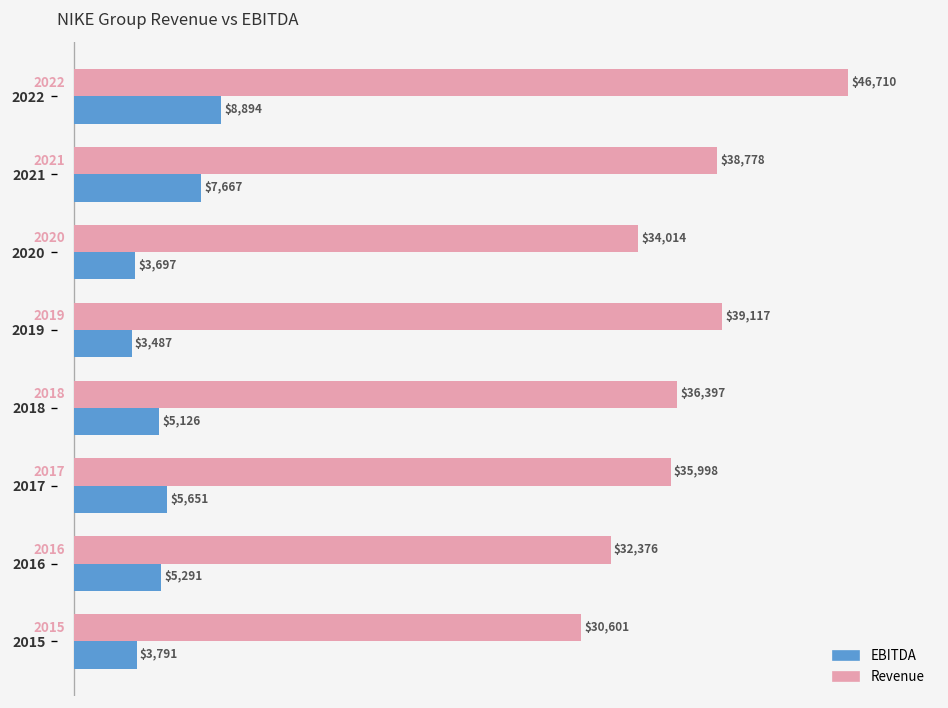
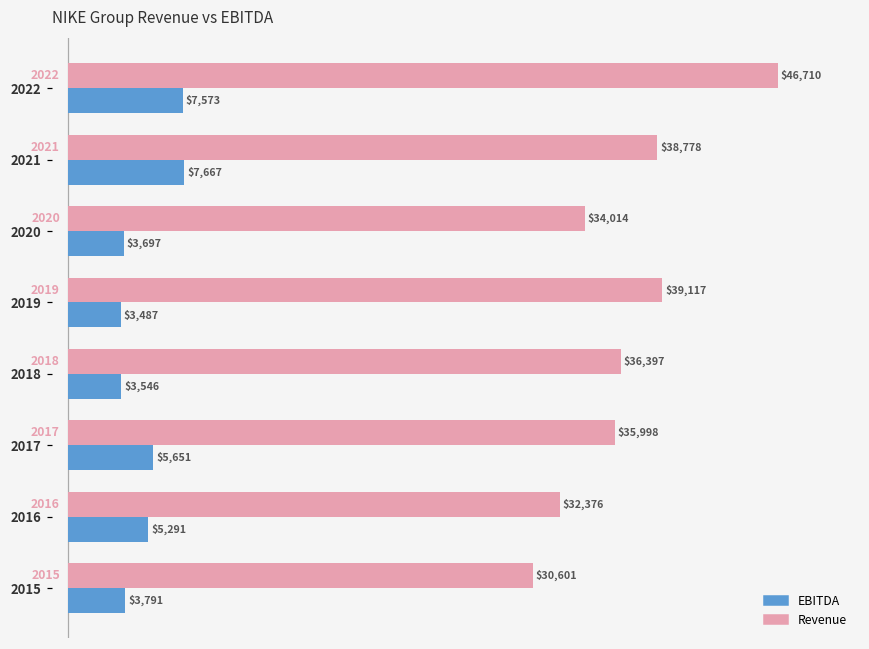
EBITDA, 2022: $8,894 -> $7,573
EBITDA, 2018: $5,126 -> $3,546
